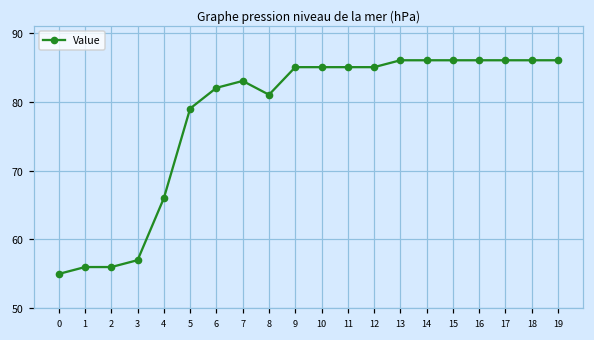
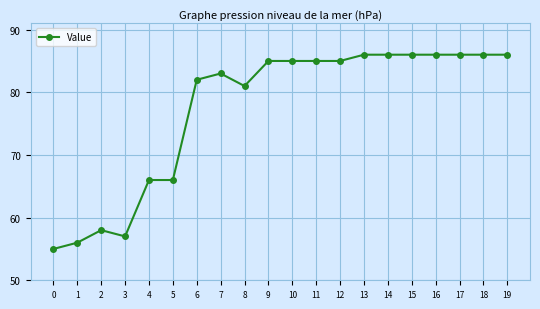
2: 56 -> 58
5: 79 -> 66
